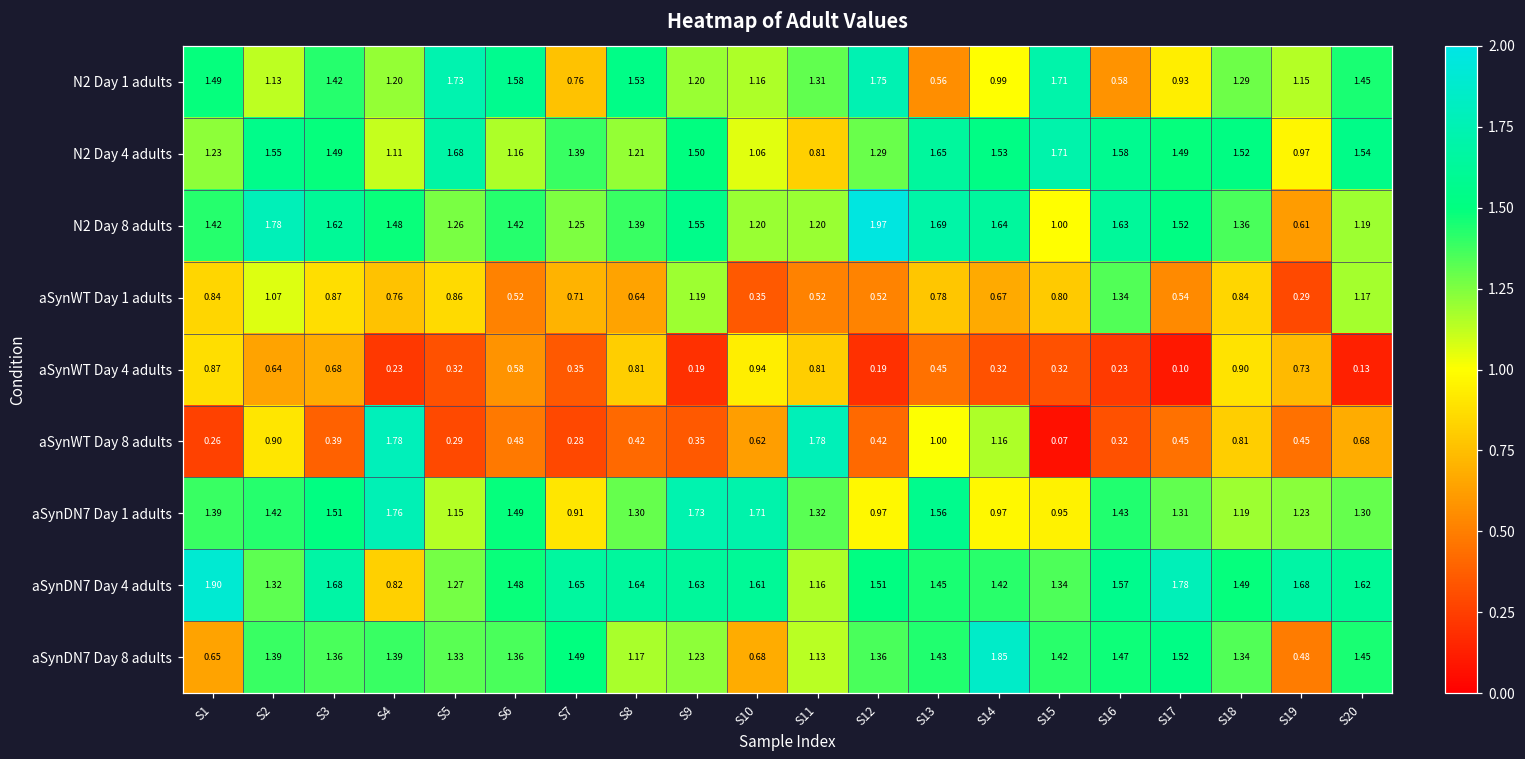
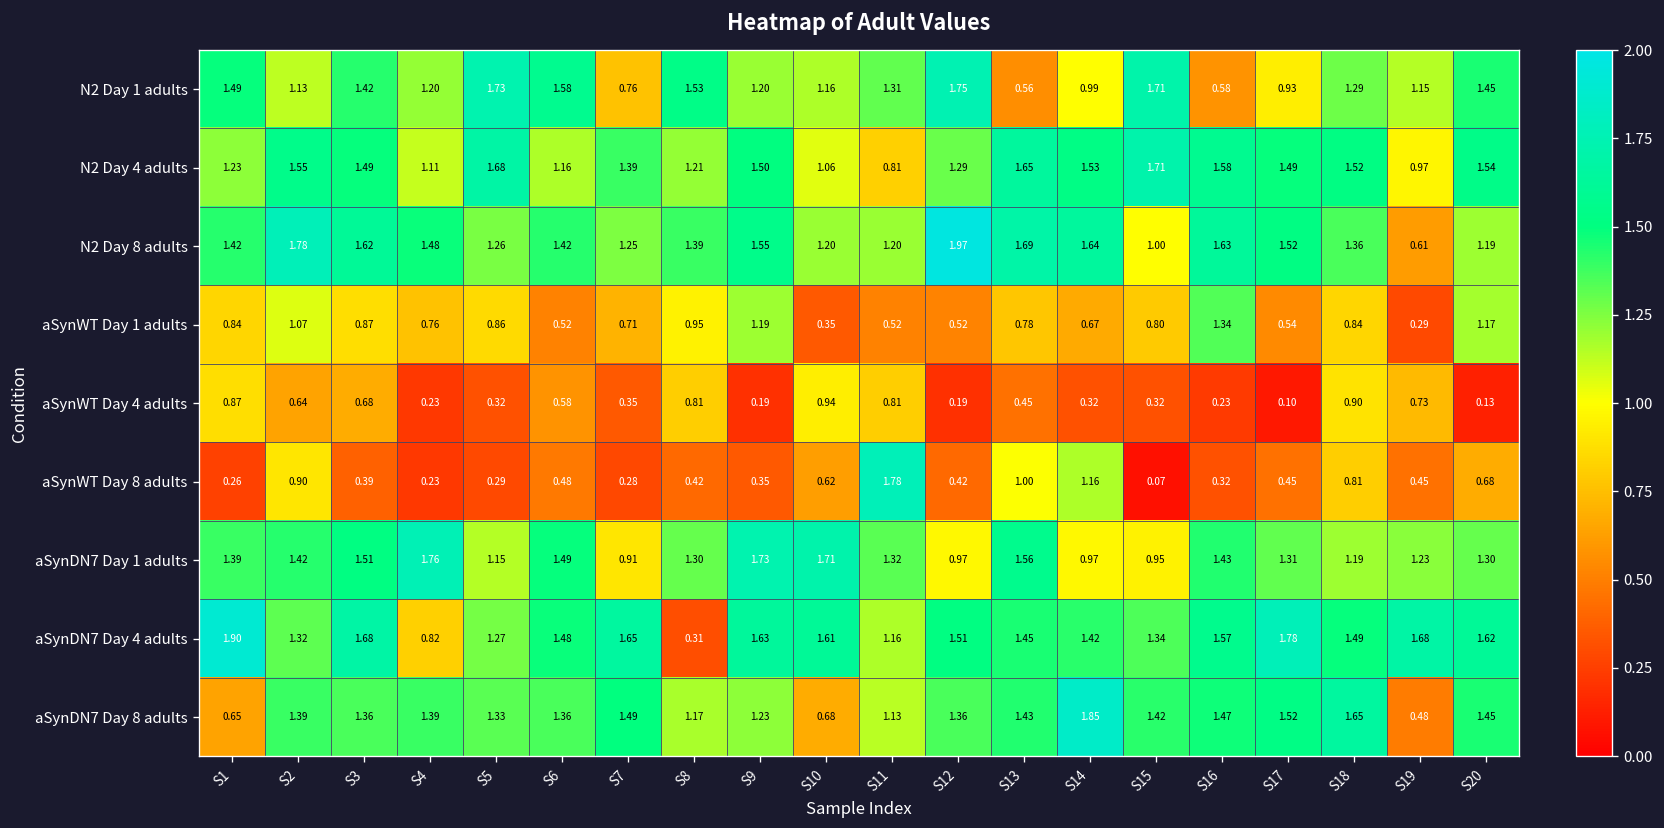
aSynWT Day 1 adults, S8: 0.64 -> 0.95
aSynWT Day 8 adults, S4: 1.78 -> 0.23
aSynDN7 Day 4 adults, S8: 1.64 -> 0.31
aSynDN7 Day 8 adults, S18: 1.34 -> 1.65
